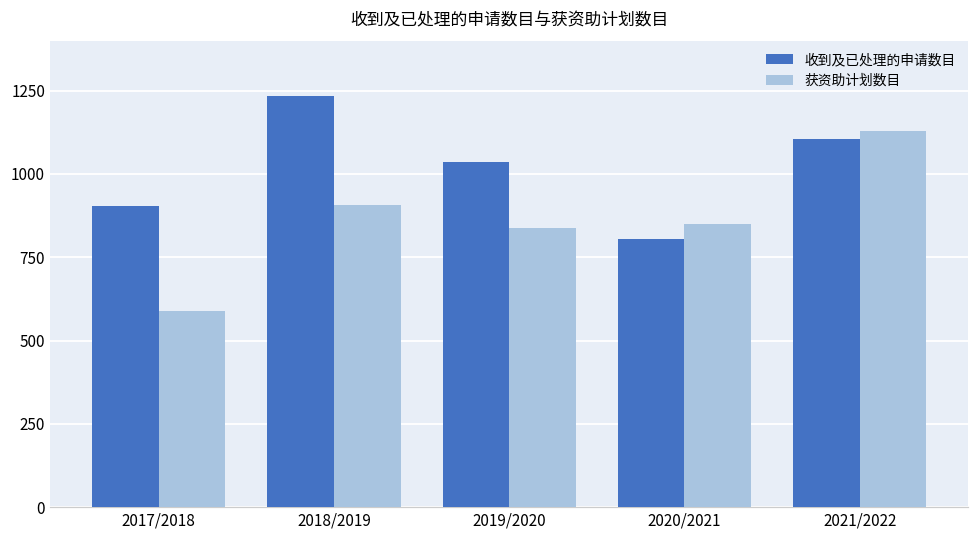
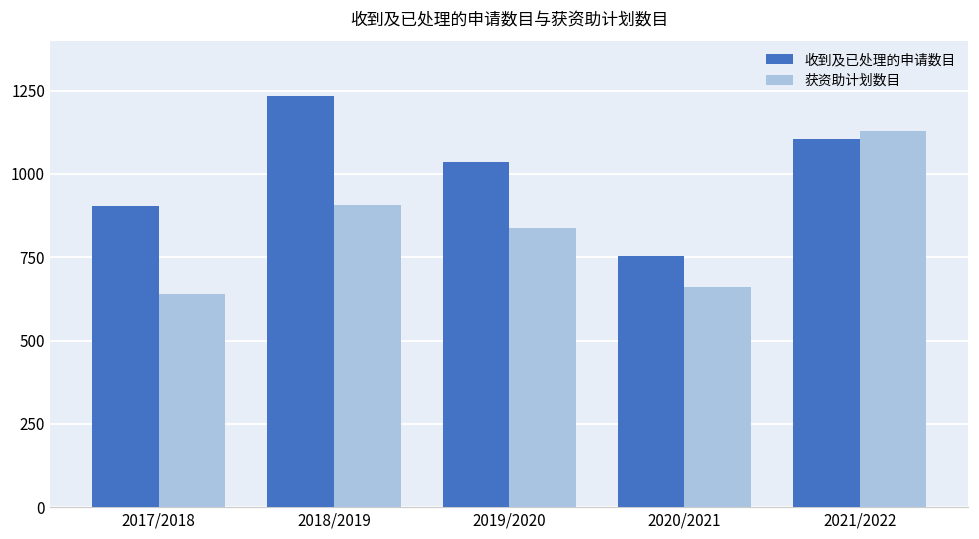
获资助计划数目, 2017/2018: 590 -> 640
收到及已处理的申请数目, 2020/2021: 800 -> 750
获资助计划数目, 2020/2021: 850 -> 660
